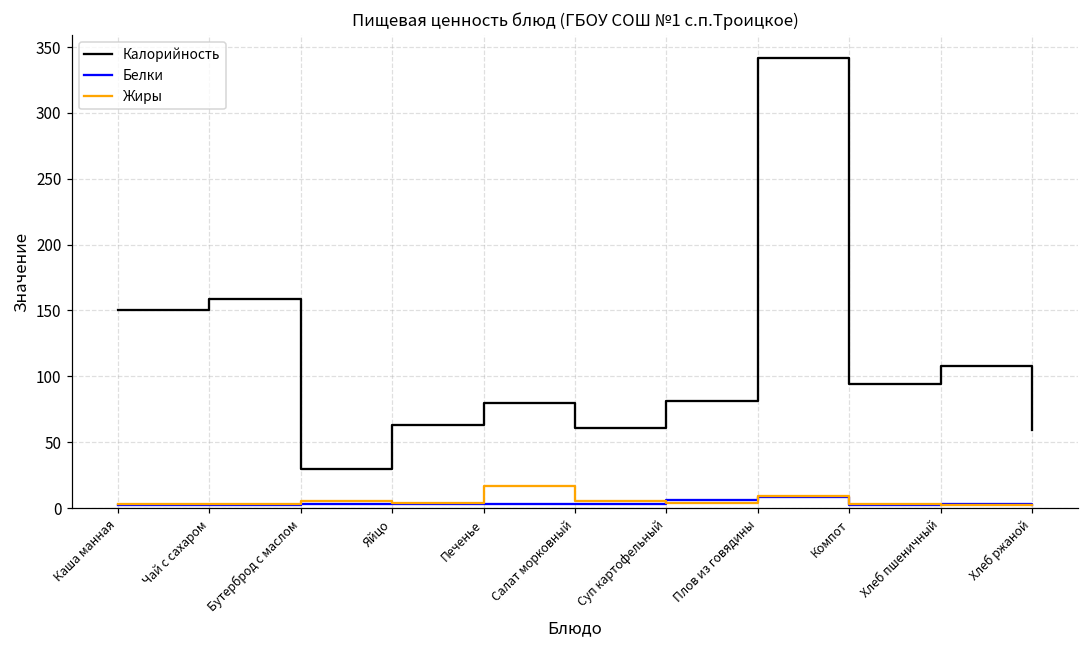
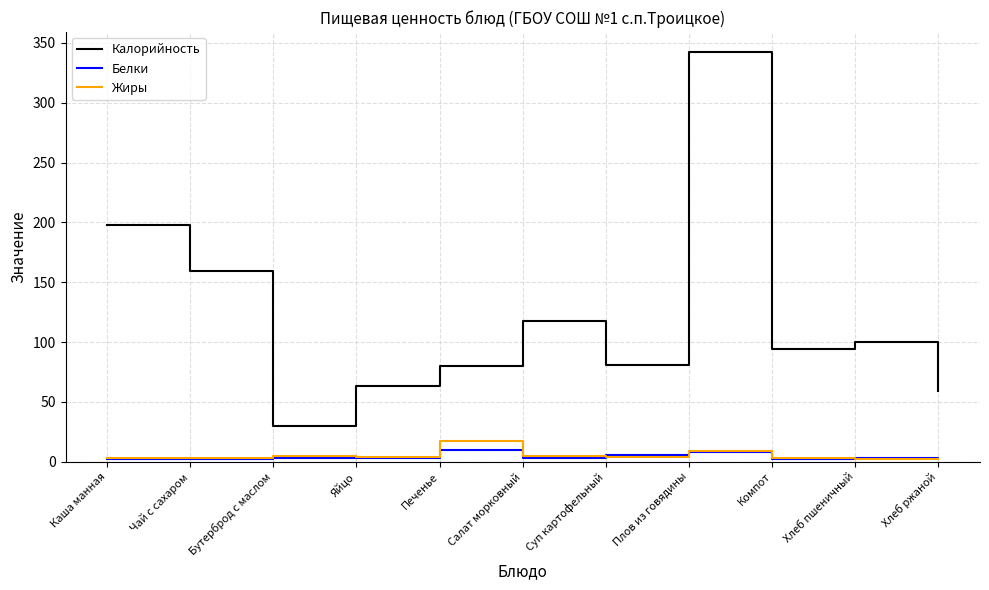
Калорийность, Каша манная: 150 -> 198
Белки, Печенье: 3 -> 10
Калорийность, Салат морковный: 61 -> 118
Калорийность, Хлеб пшеничный: 108 -> 100
